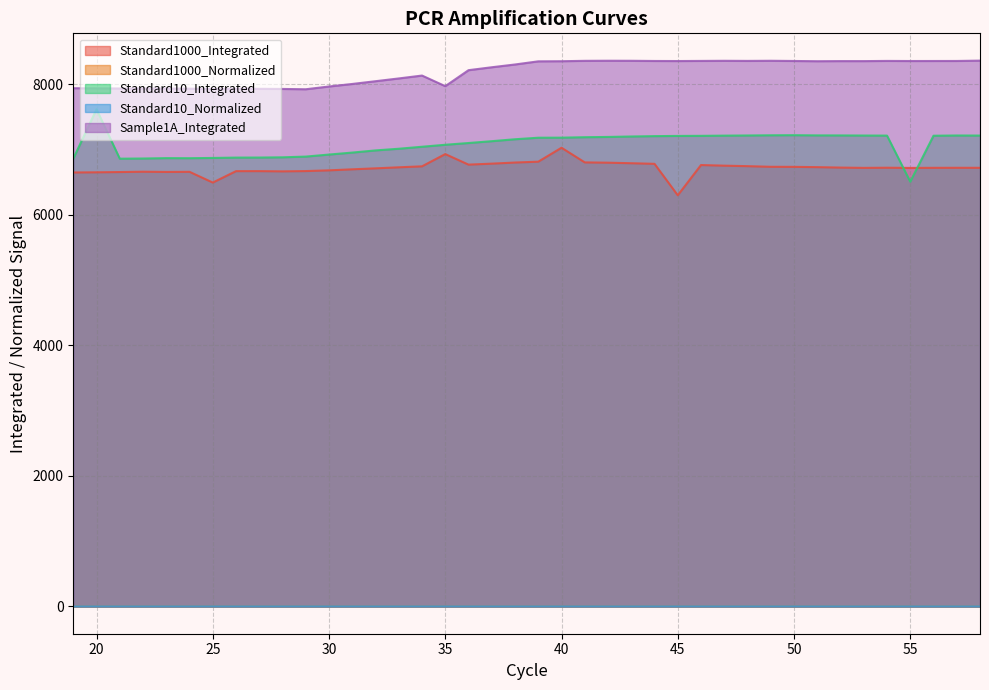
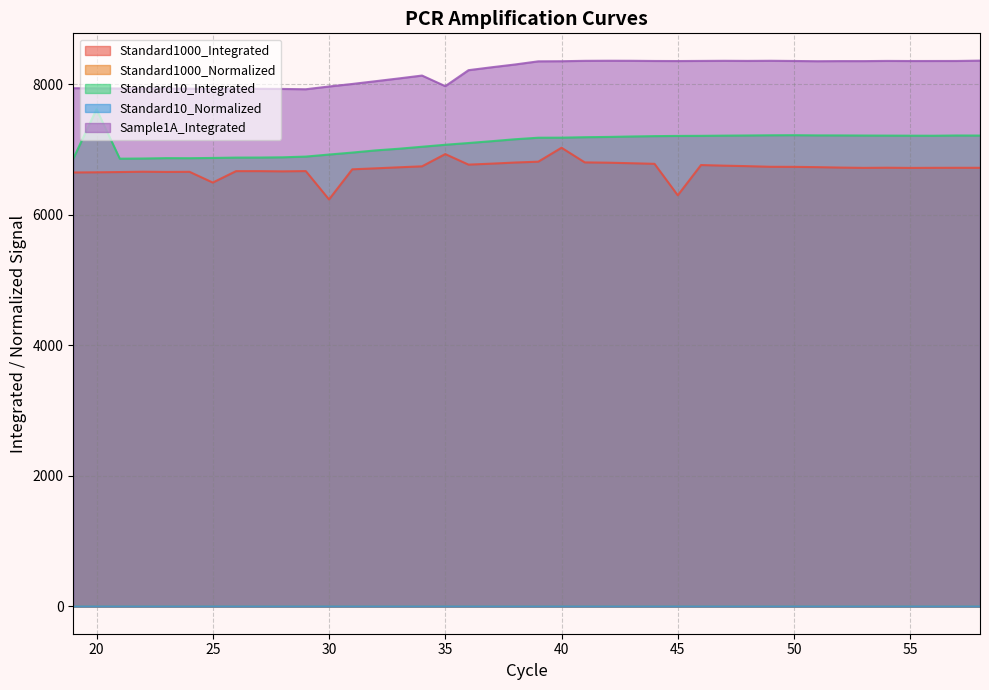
Standard1000_Integrated, 30: 6700 -> 6200
Standard10_Integrated, 55: 6500 -> 7200
